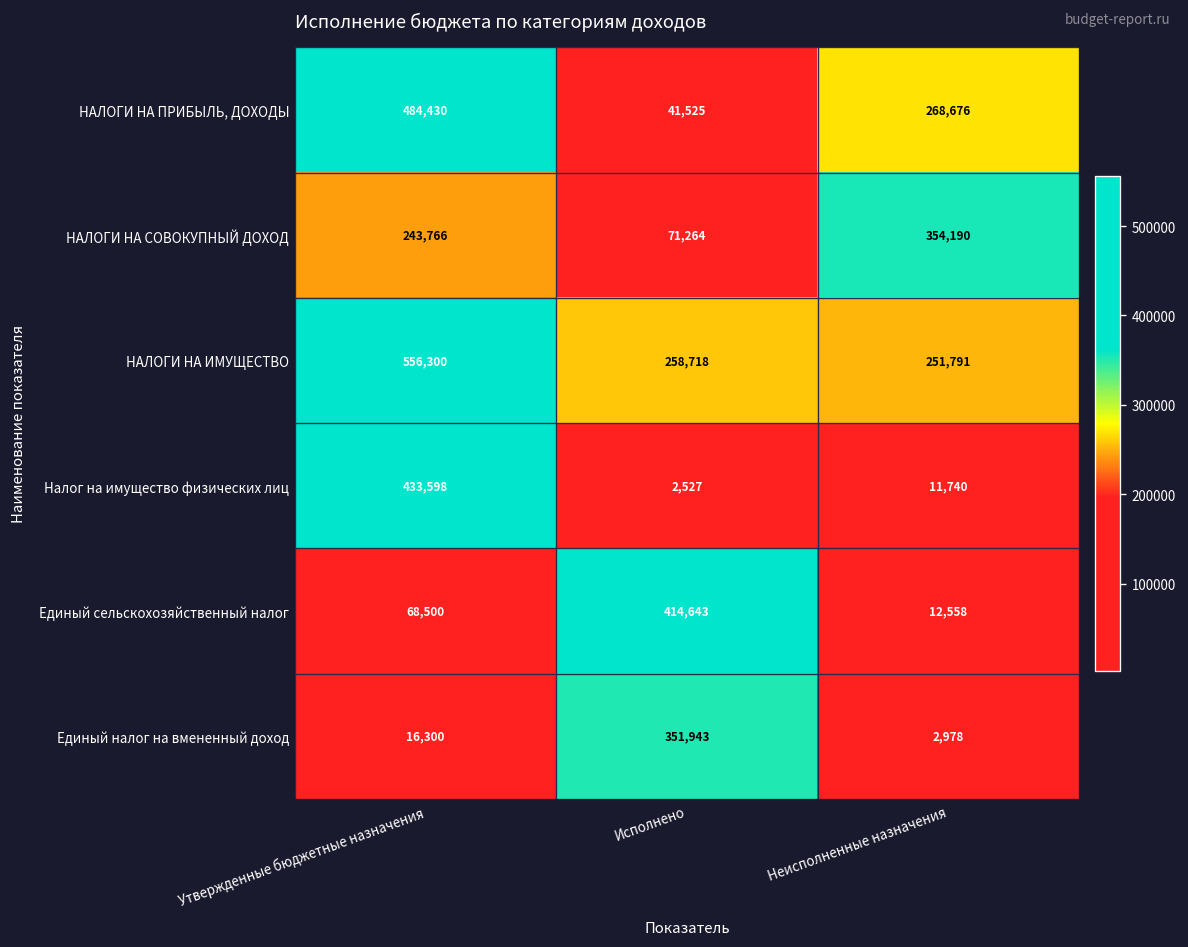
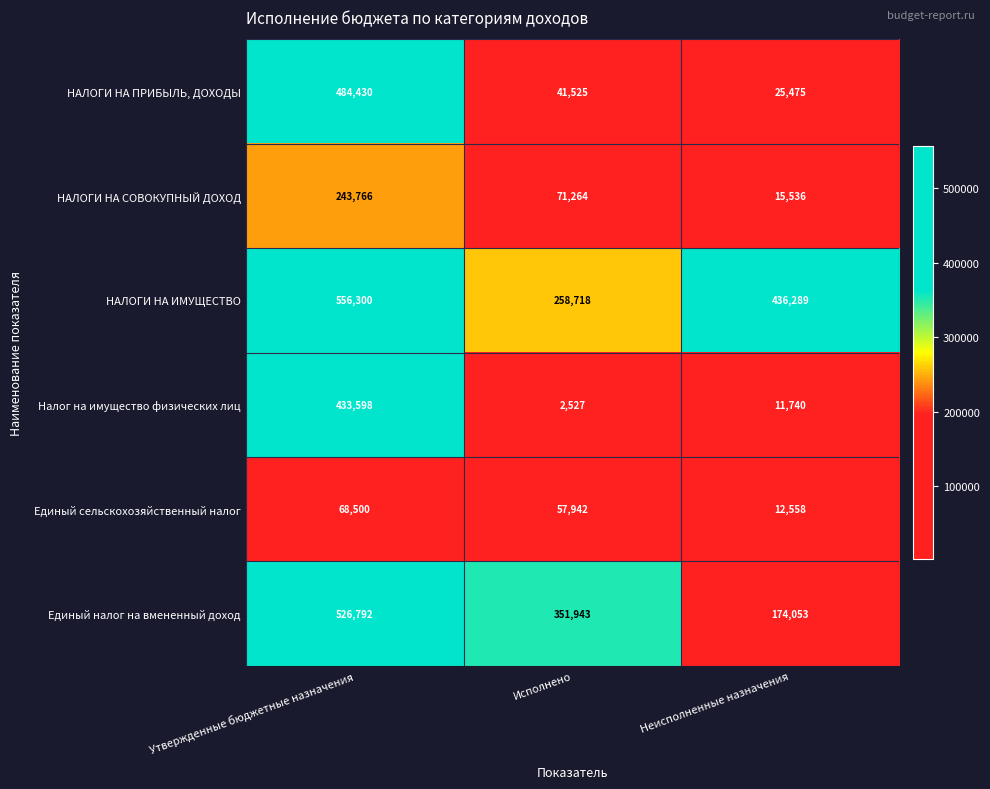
НАЛОГИ НА ПРИБЫЛЬ, ДОХОДЫ, Неисполненные назначения: 268,676 -> 25,475
НАЛОГИ НА СОВОКУПНЫЙ ДОХОД, Неисполненные назначения: 354,190 -> 15,536
НАЛОГИ НА ИМУЩЕСТВО, Неисполненные назначения: 251,791 -> 436,289
Единый сельскохозяйственный налог, Исполнено: 414,643 -> 57,942
Единый налог на вмененный доход, Утвержденные бюджетные назначения: 16,300 -> 526,792
Единый налог на вмененный доход, Неисполненные назначения: 2,978 -> 174,053
